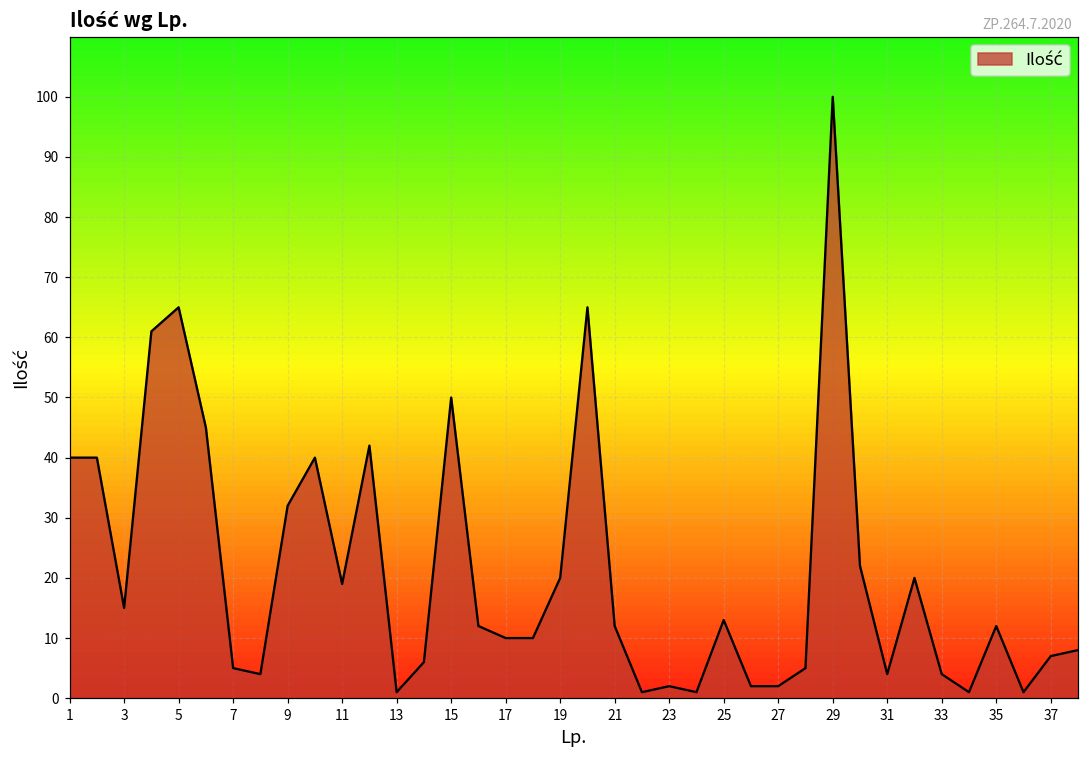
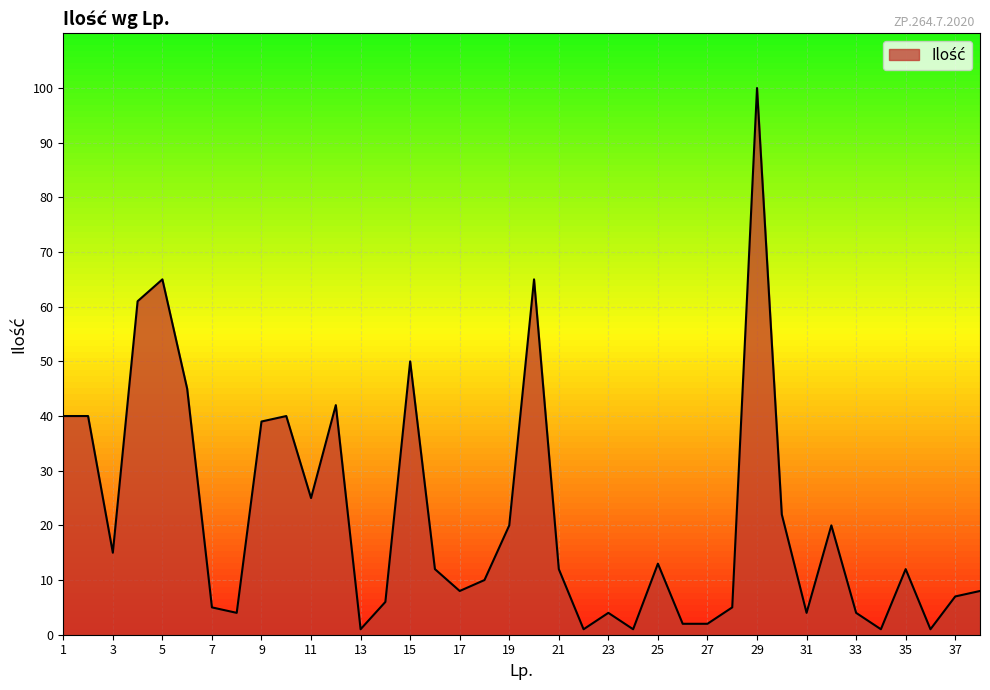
9: 32 -> 39
11: 19 -> 25
17: 10 -> 8
23: 2 -> 4
